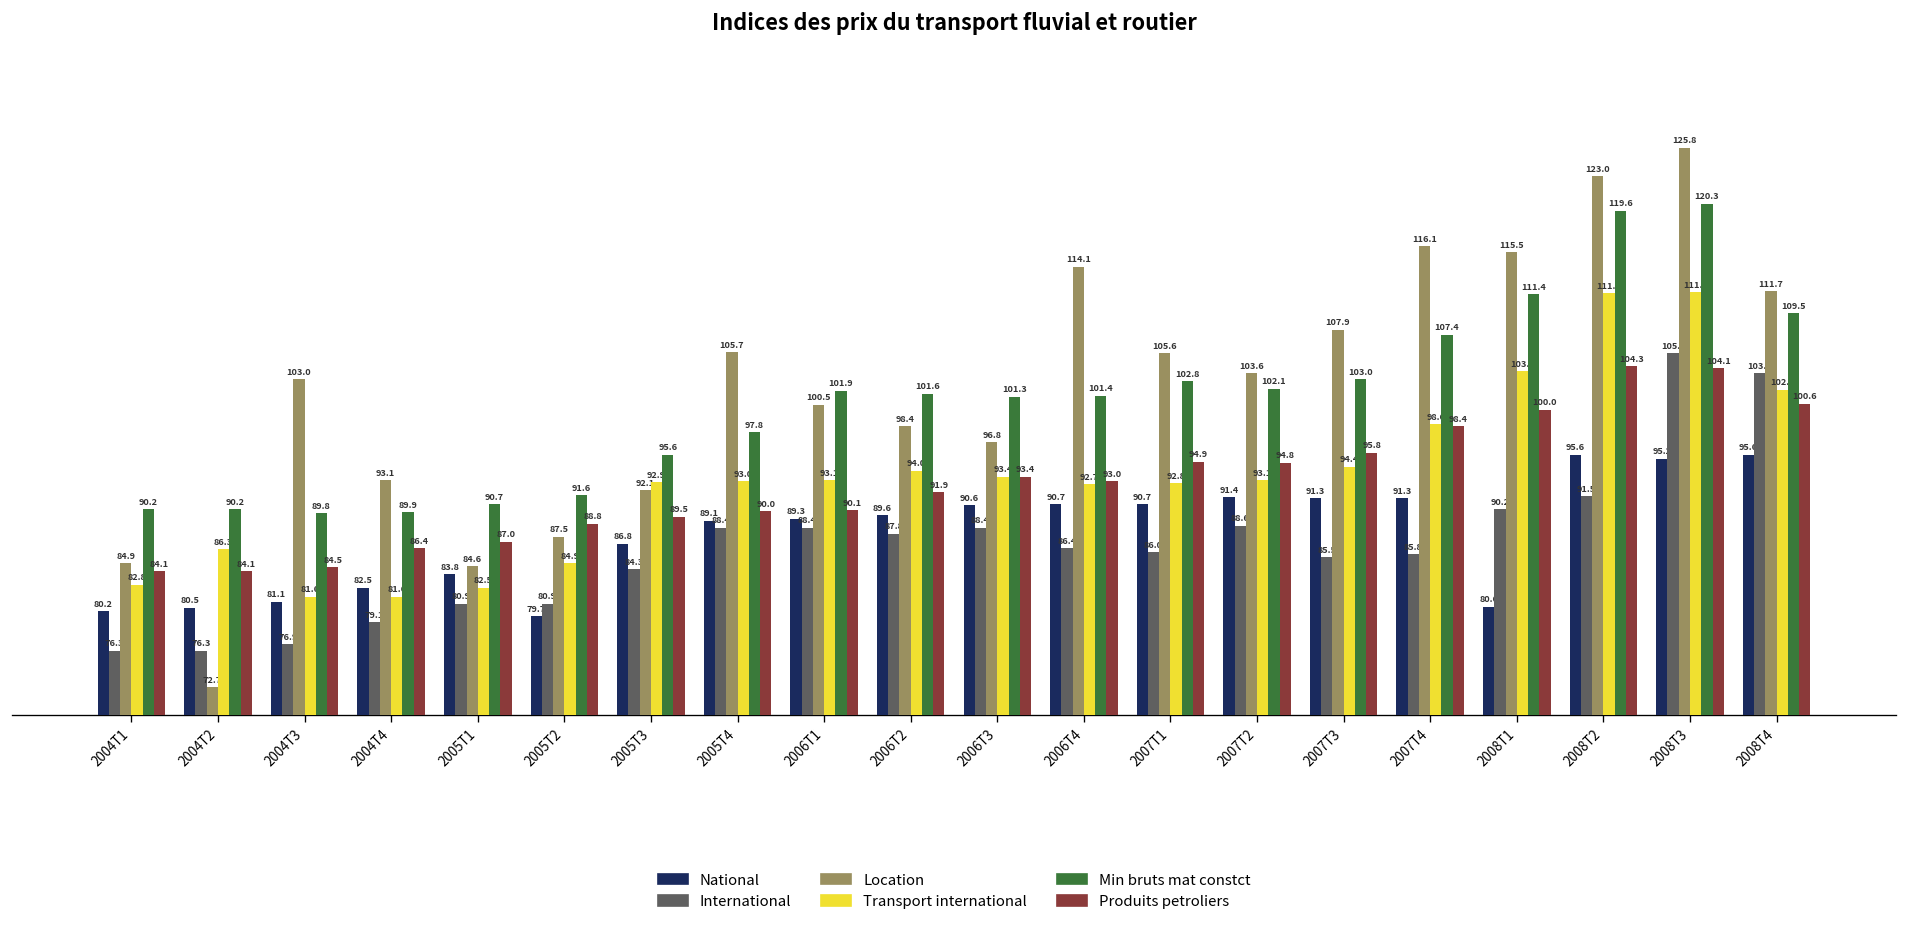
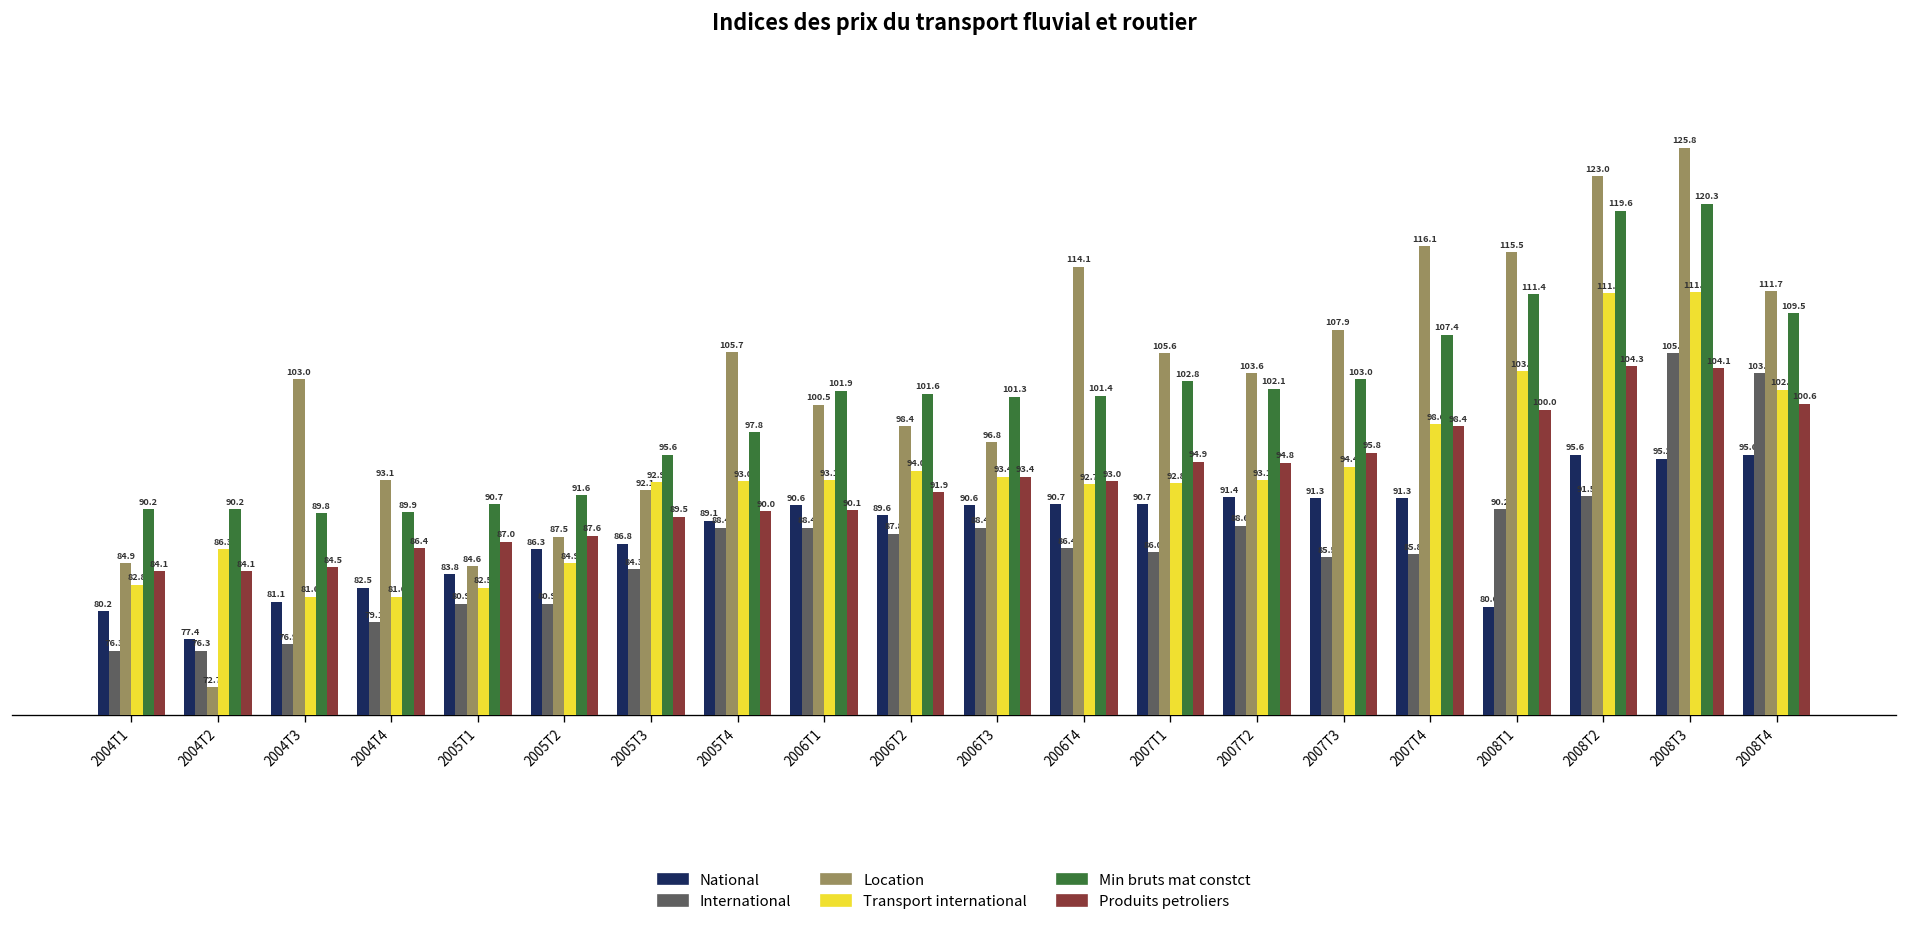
National, 2004T2: 80.5 -> 77.4
National, 2005T2: 79.7 -> 86.3
Produits petroliers, 2005T2: 88.8 -> 87.6
National, 2006T1: 89.3 -> 90.6
